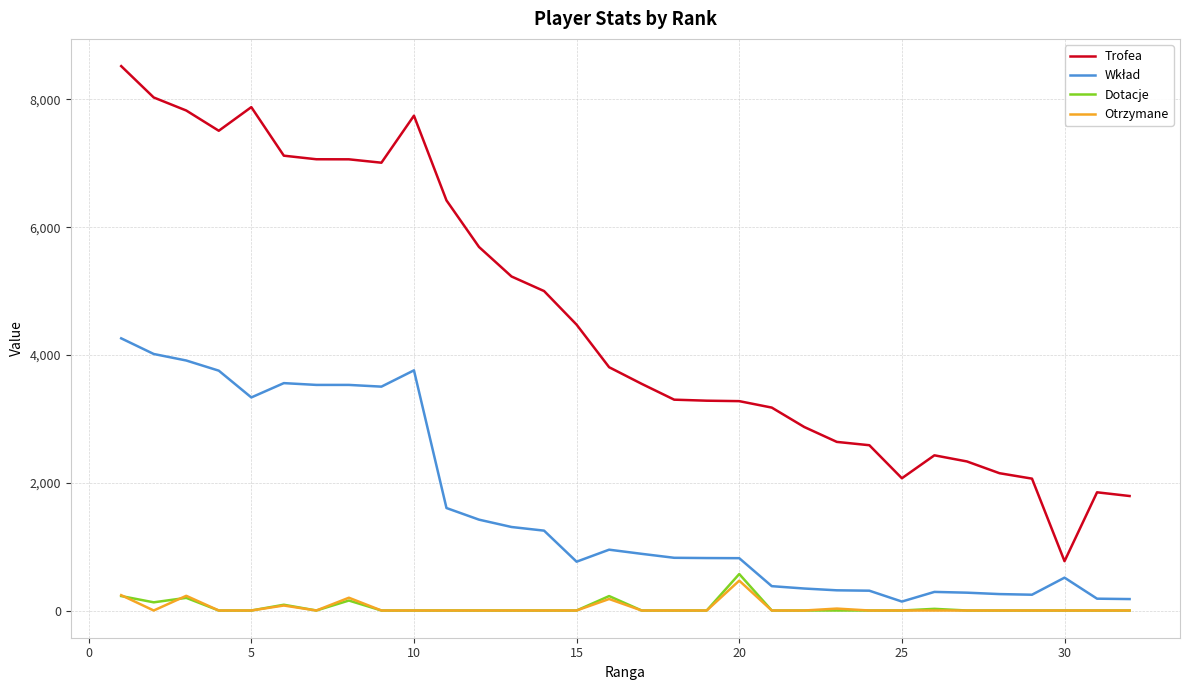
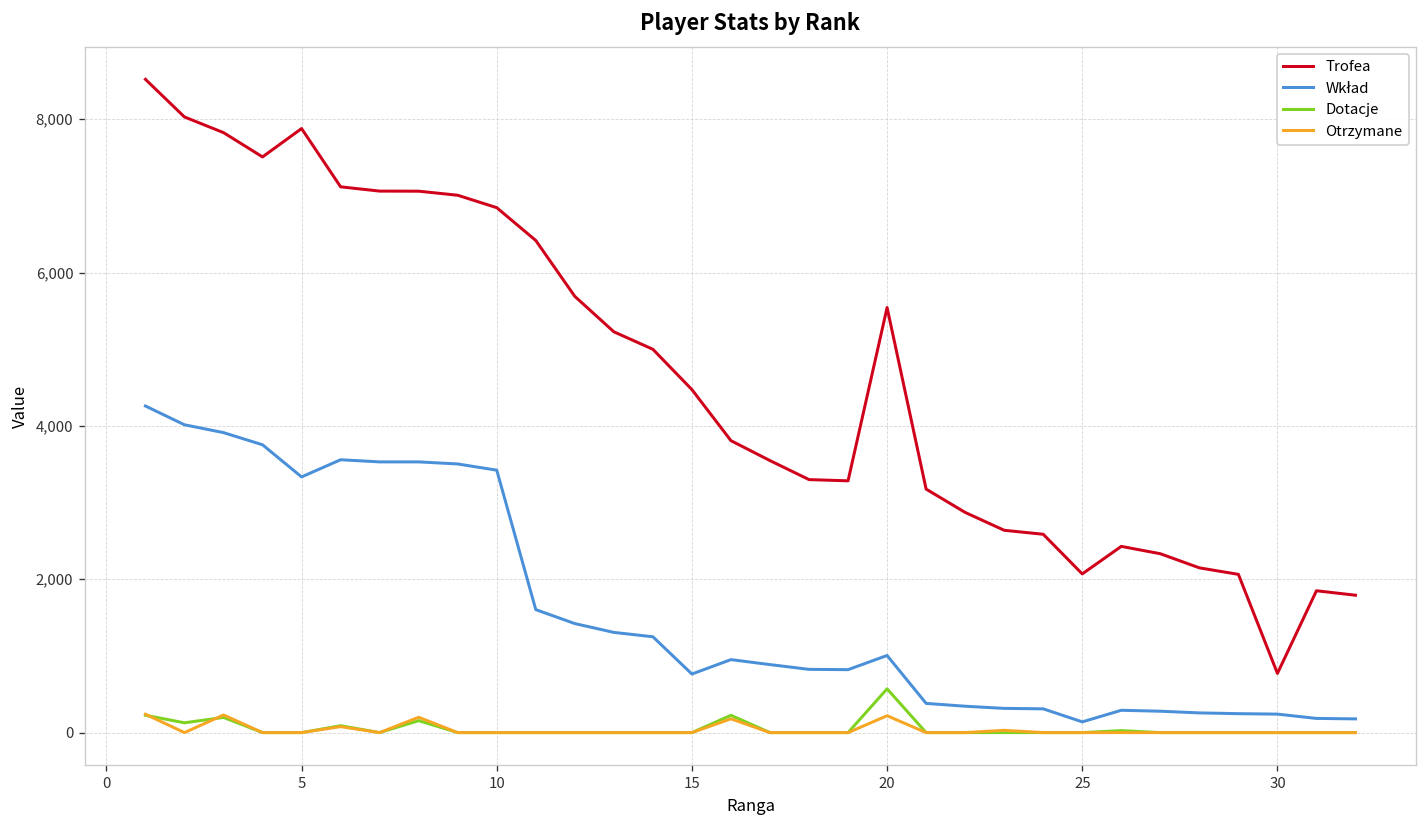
Trofea, 10: 7,700 -> 6,800
Wkład, 10: 3,800 -> 3,400
Trofea, 20: 3,300 -> 5,500
Wkład, 20: 800 -> 1,000
Otrzymane, 20: 500 -> 200
Wkład, 30: 500 -> 200
